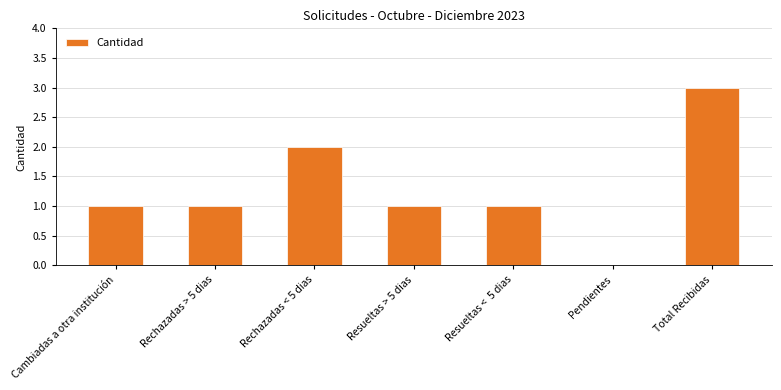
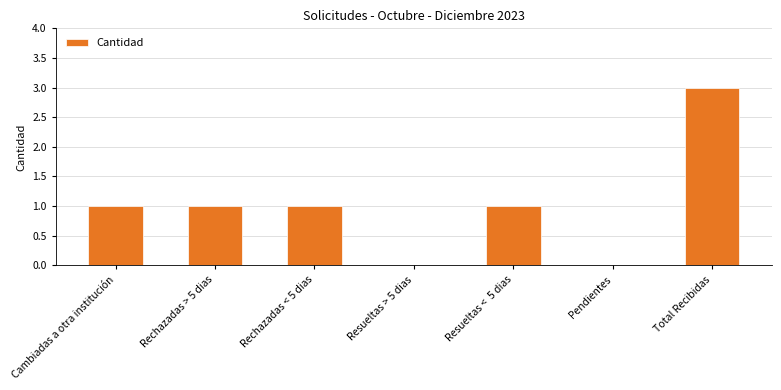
Rechazadas < 5 dias: 2 -> 1
Resueltas > 5 dias: 1 -> 0
